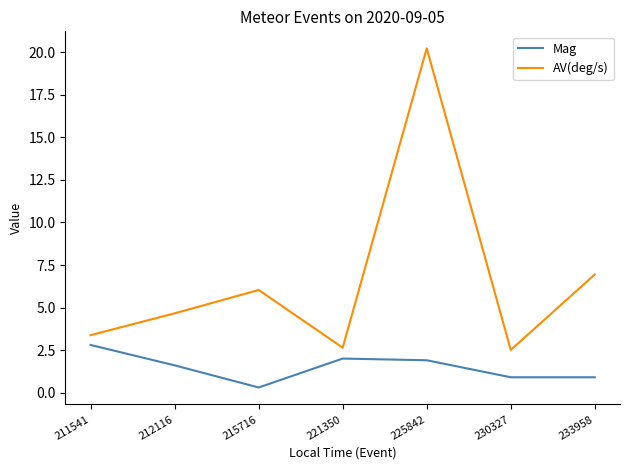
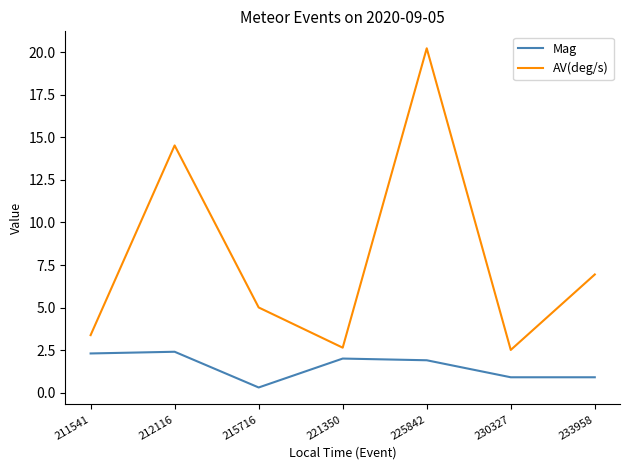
Mag, 211541: 2.8 -> 2.3
Mag, 212116: 1.6 -> 2.4
AV(deg/s), 212116: 4.7 -> 14.5
AV(deg/s), 215716: 6.0 -> 5.0
